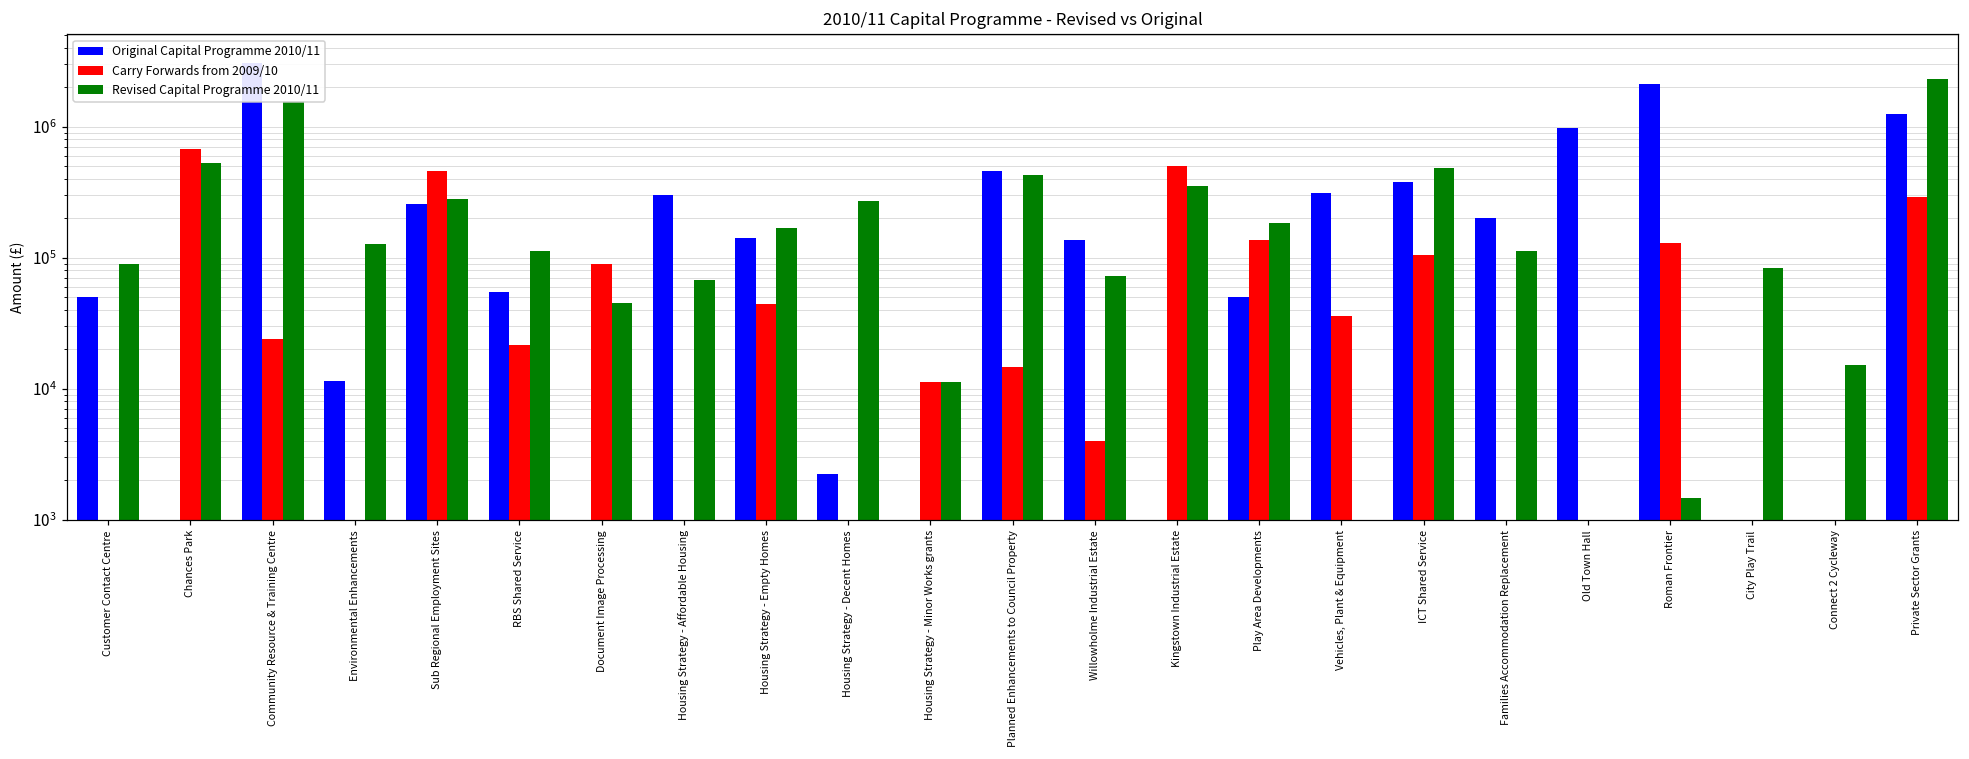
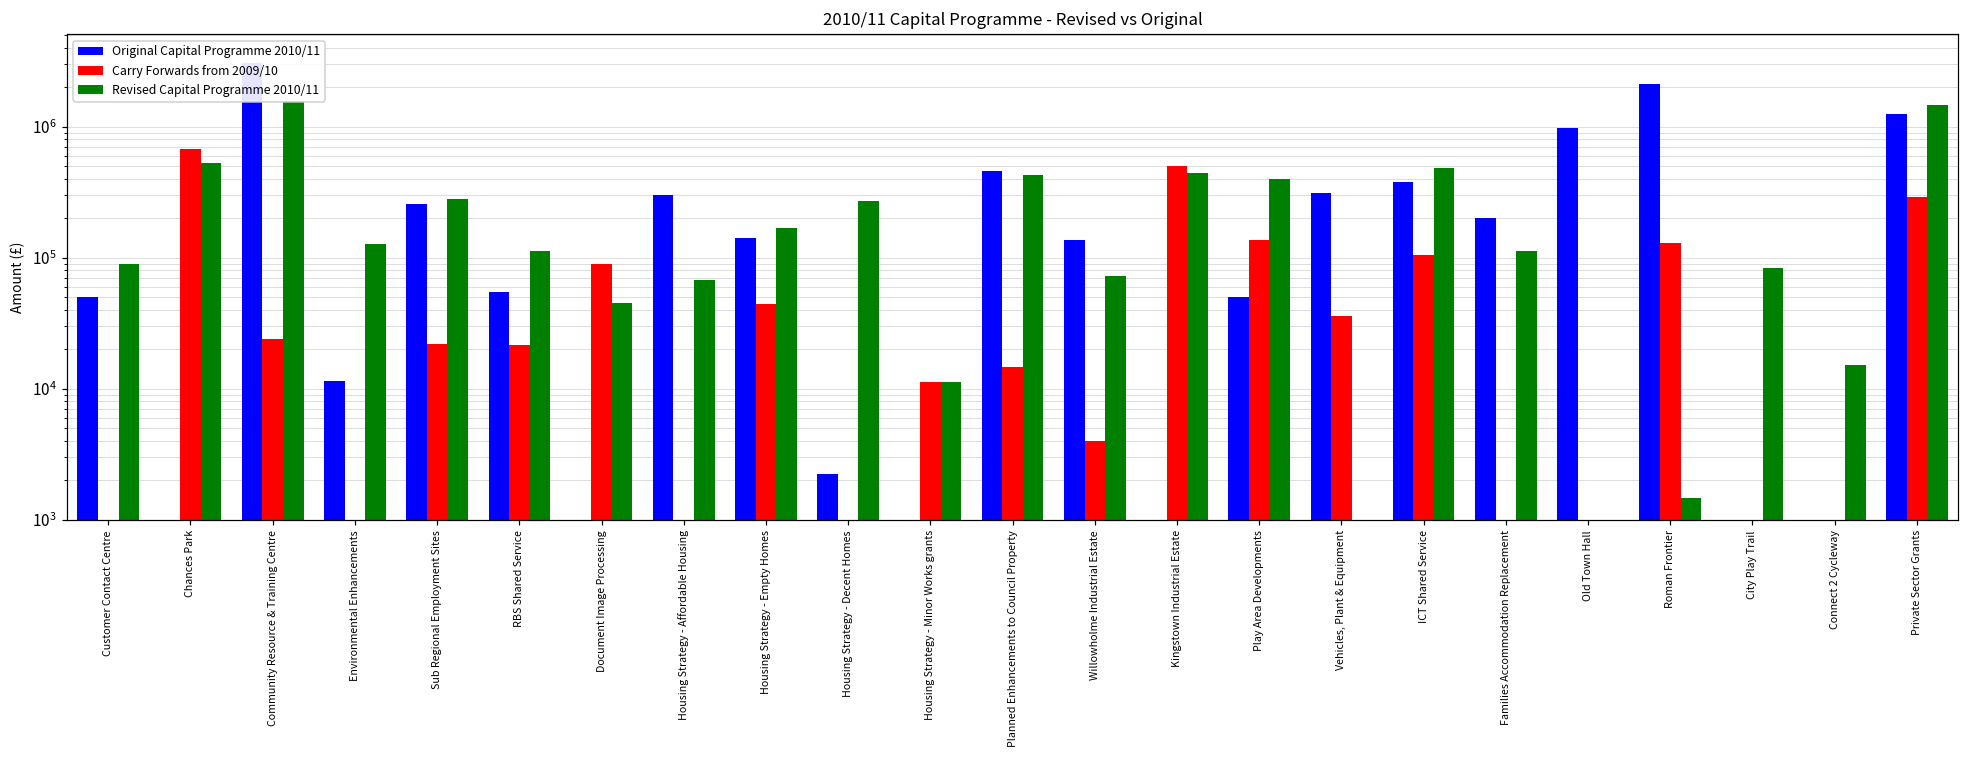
Carry Forwards from 2009/10, Sub Regional Employment Sites: 460000 -> 22000
Revised Capital Programme 2010/11, Kingstown Industrial Estate: 350000 -> 440000
Revised Capital Programme 2010/11, Play Area Developments: 190000 -> 400000
Revised Capital Programme 2010/11, Private Sector Grants: 2300000 -> 1500000
